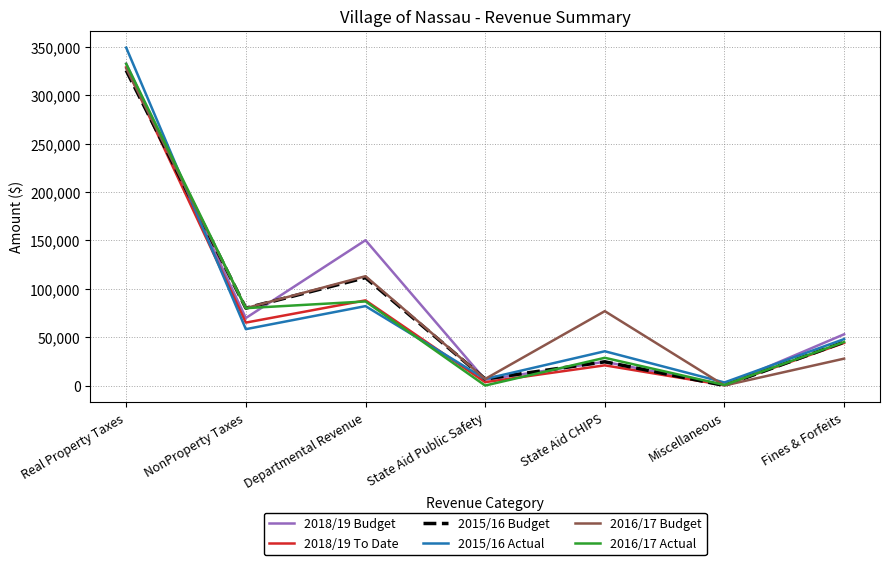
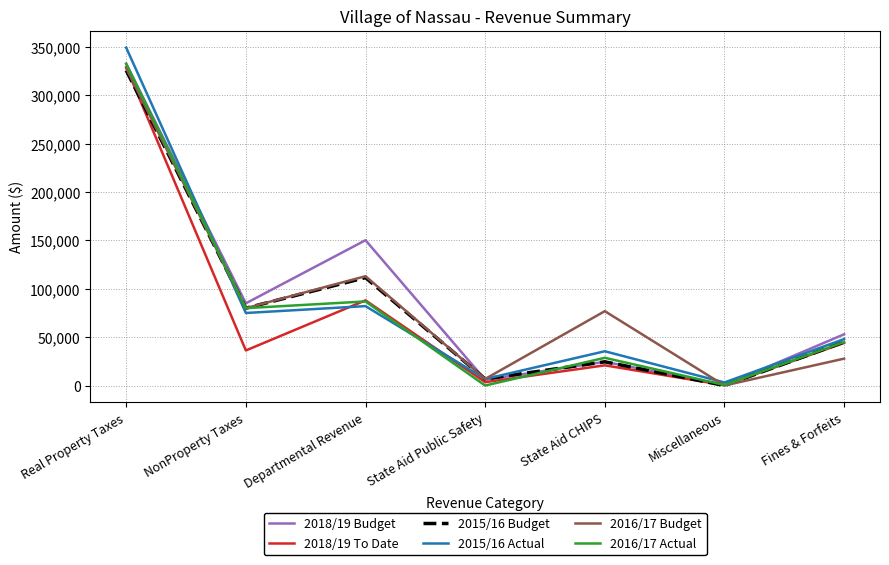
2018/19 Budget, NonProperty Taxes: 70,000 -> 90,000
2018/19 To Date, NonProperty Taxes: 70,000 -> 40,000
2015/16 Actual, NonProperty Taxes: 60,000 -> 70,000
